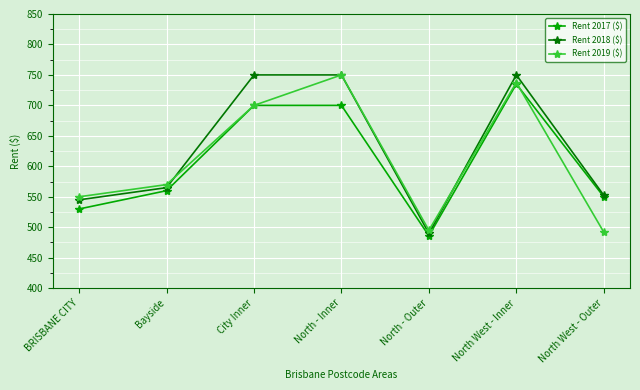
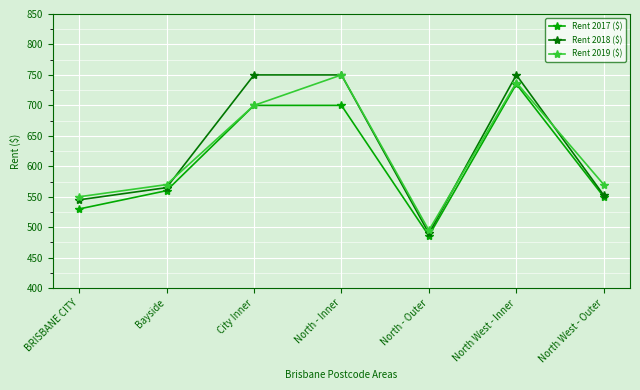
Rent 2019 ($), North West - Outer: 490 -> 570
